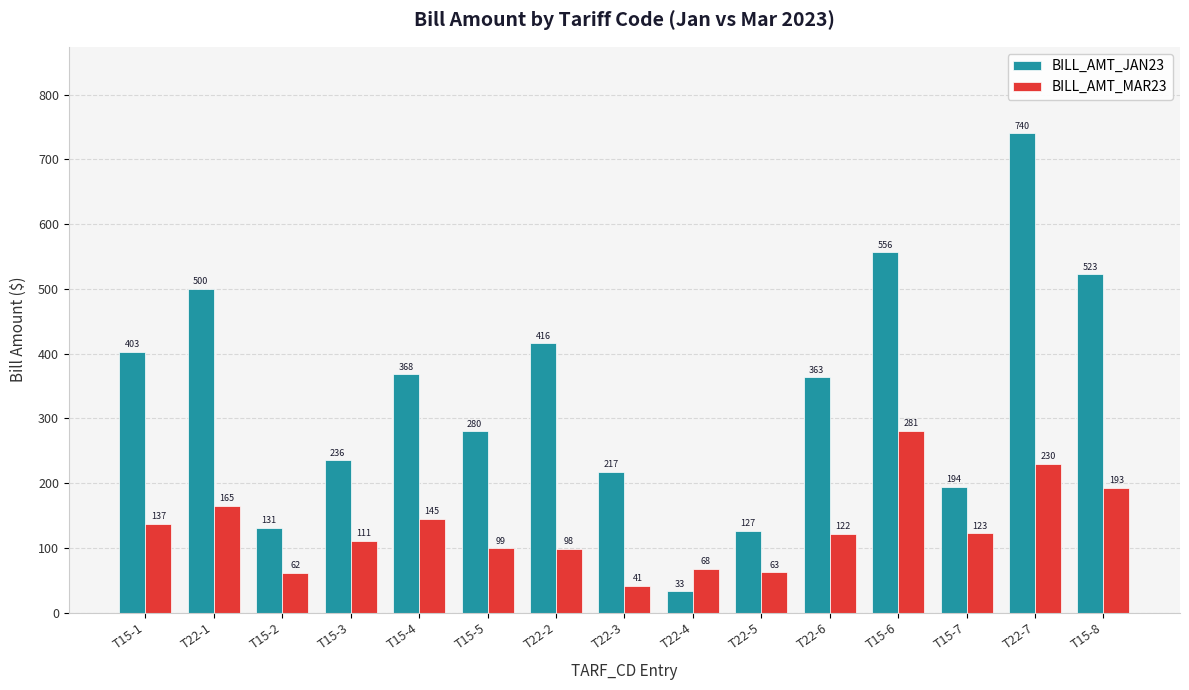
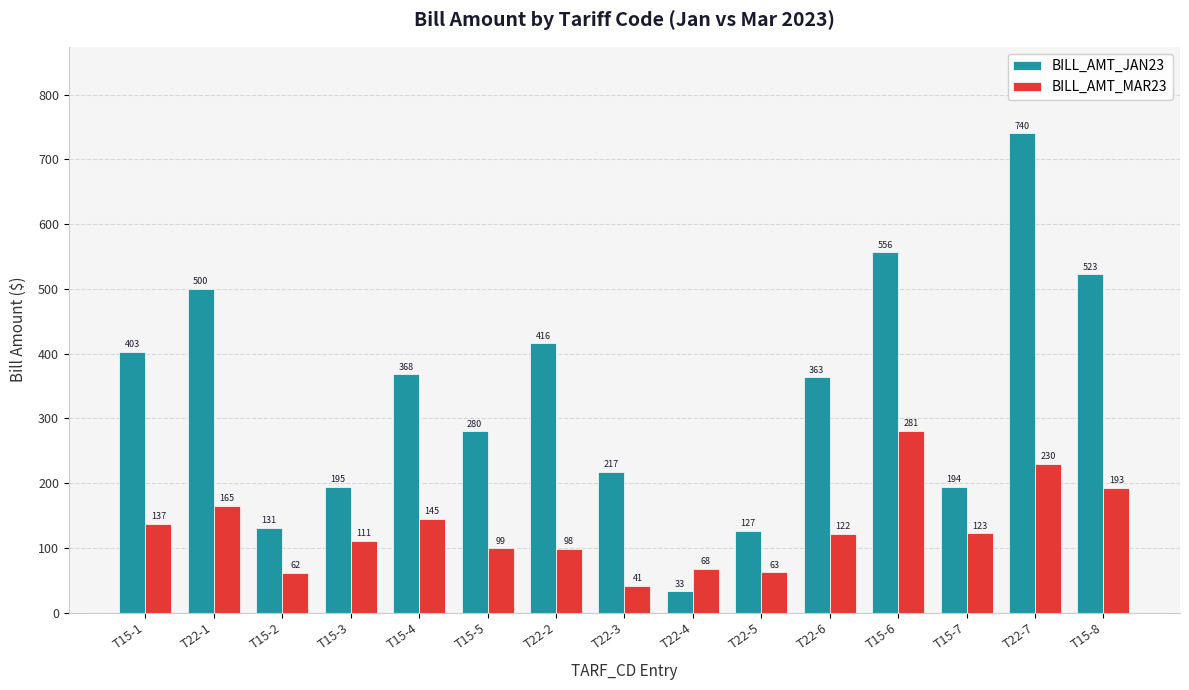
BILL_AMT_JAN23, T15-3: 236 -> 195
